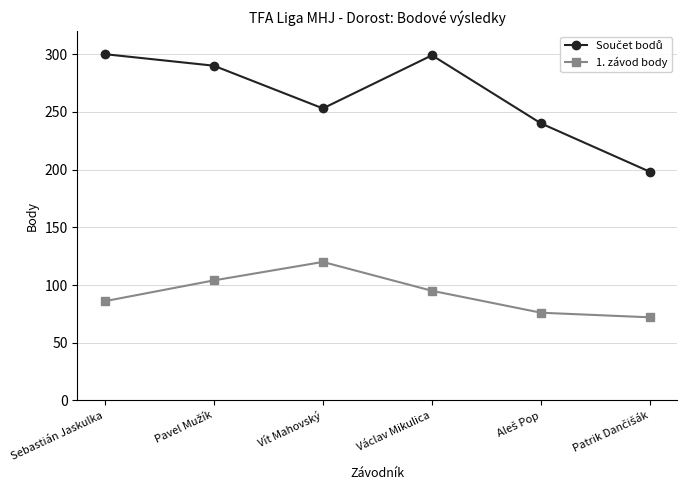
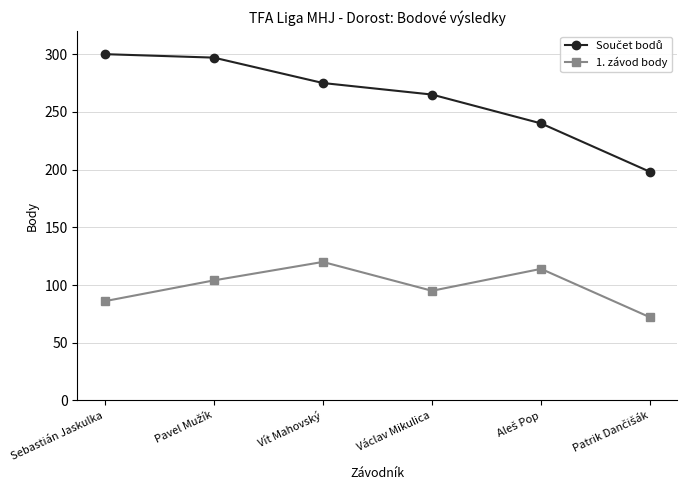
Součet bodů, Pavel Mužík: 290 -> 297
Součet bodů, Vít Mahovský: 253 -> 275
Součet bodů, Václav Mikulica: 299 -> 265
1. závod body, Aleš Pop: 76 -> 114
